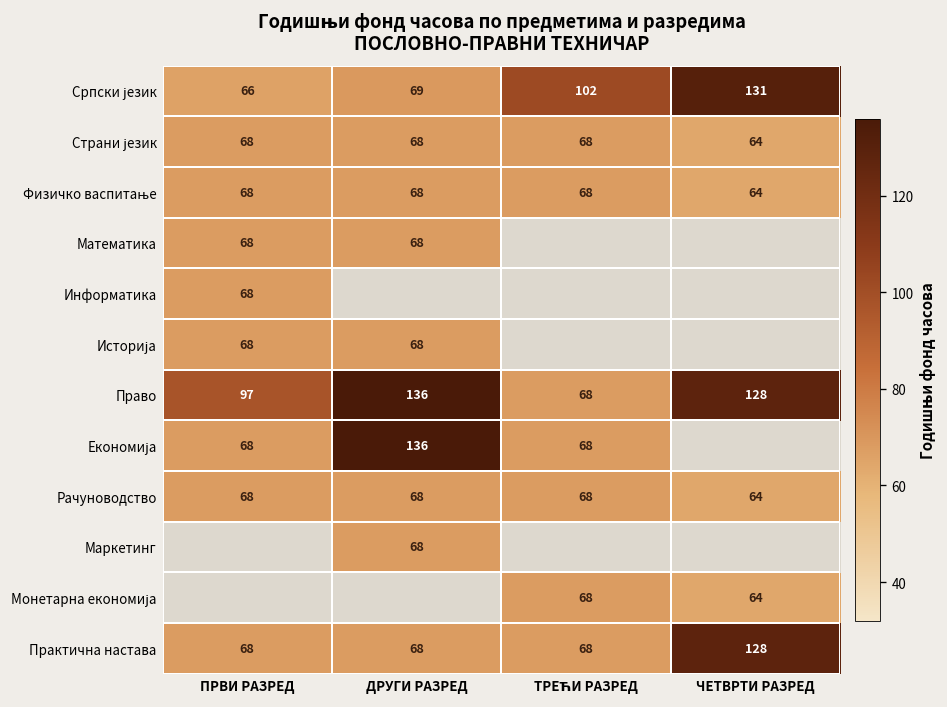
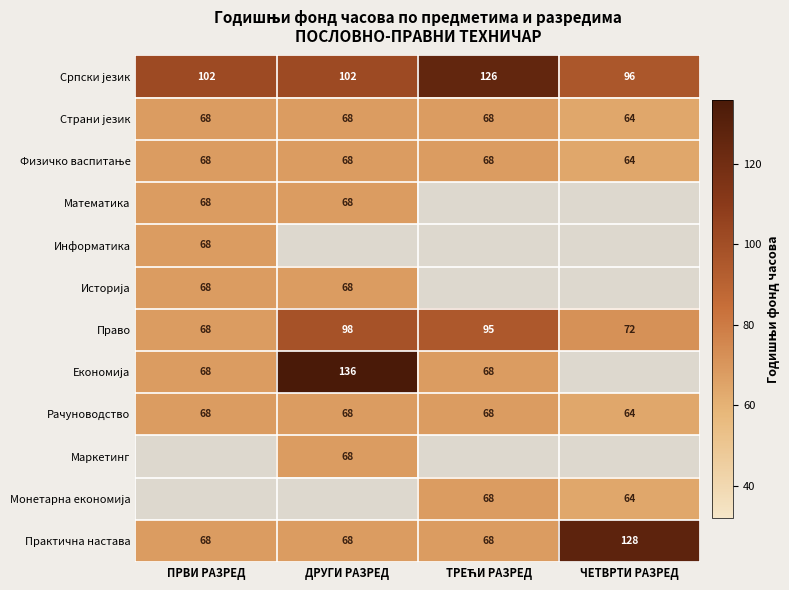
Српски језик, ПРВИ РАЗРЕД: 66 -> 102
Српски језик, ДРУГИ РАЗРЕД: 69 -> 102
Српски језик, ТРЕЋИ РАЗРЕД: 102 -> 126
Српски језик, ЧЕТВРТИ РАЗРЕД: 131 -> 96
Право, ПРВИ РАЗРЕД: 97 -> 68
Право, ДРУГИ РАЗРЕД: 136 -> 98
Право, ТРЕЋИ РАЗРЕД: 68 -> 95
Право, ЧЕТВРТИ РАЗРЕД: 128 -> 72
